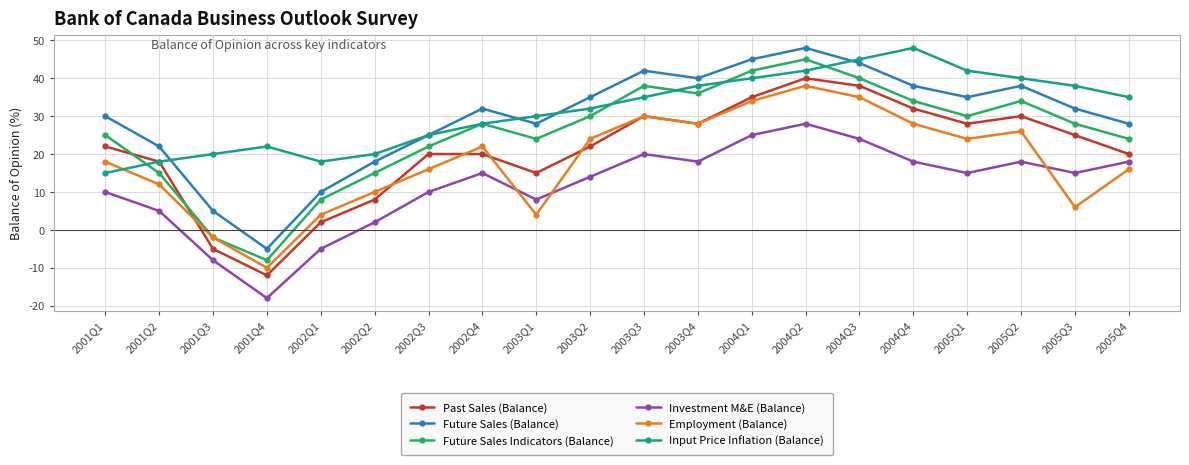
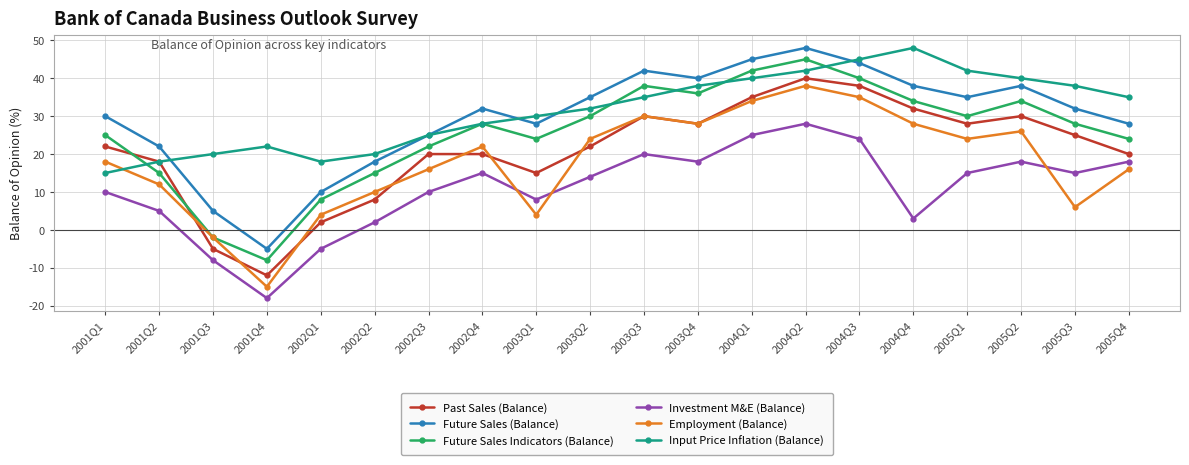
Employment (Balance), 2001Q4: -10 -> -15
Investment M&E (Balance), 2004Q4: 18 -> 3
